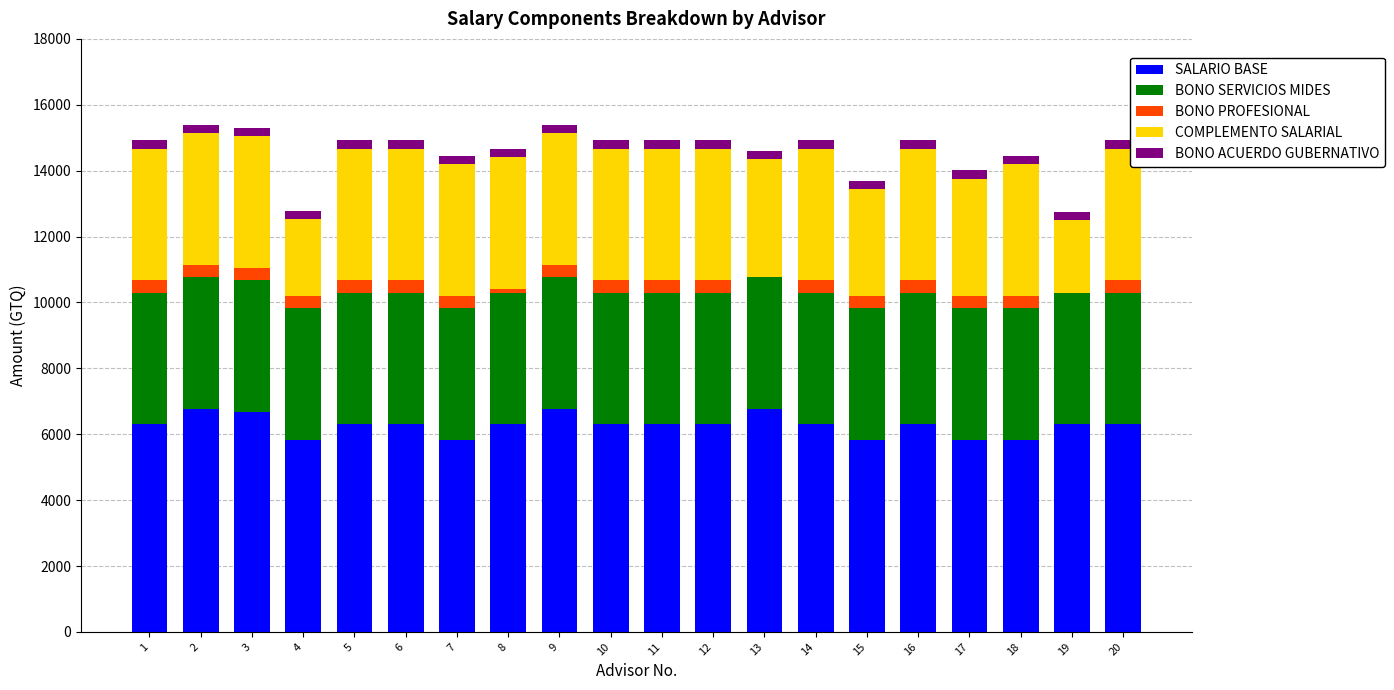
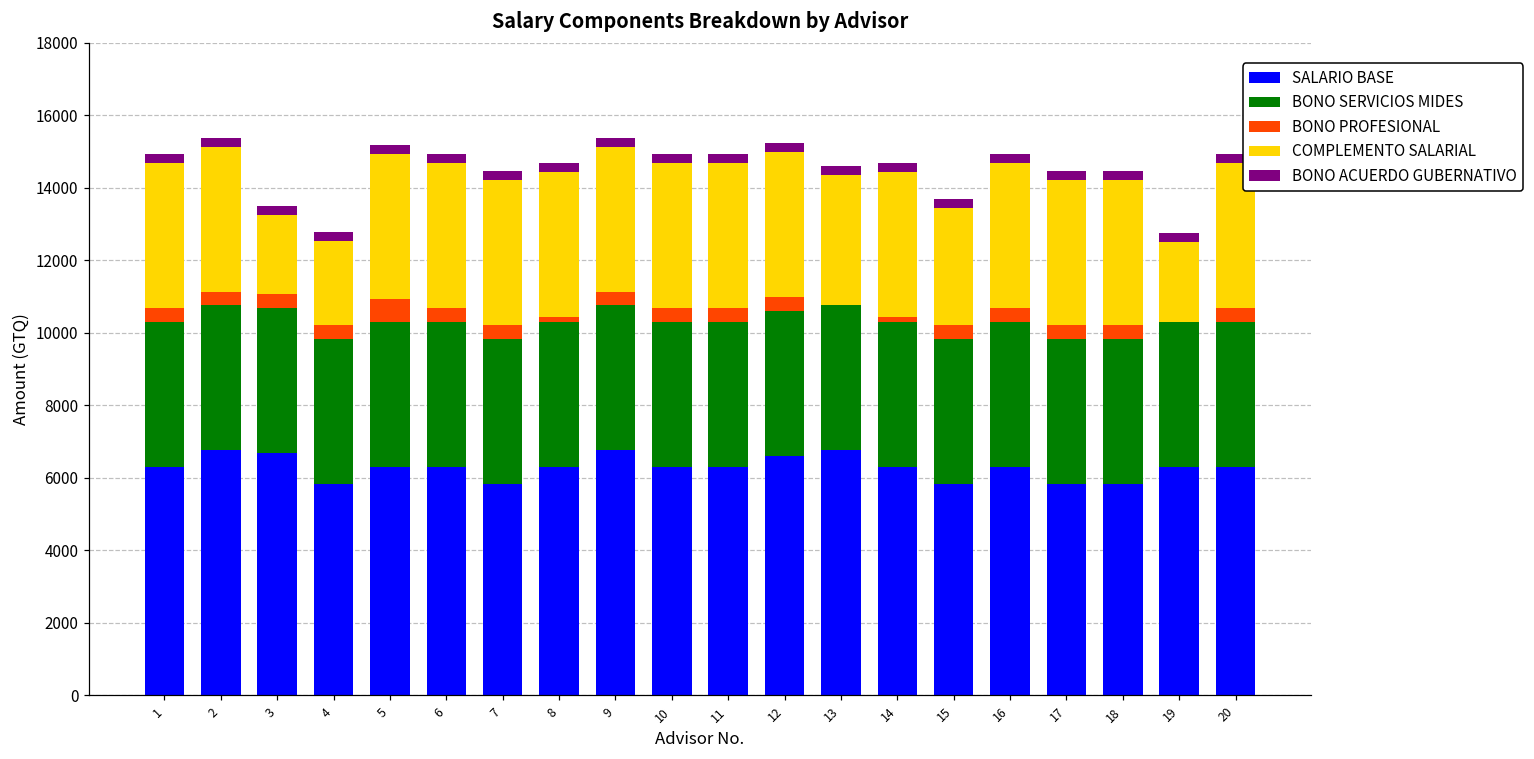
COMPLEMENTO SALARIAL, 3: 4000 -> 2200
BONO PROFESIONAL, 5: 400 -> 600
SALARIO BASE, 12: 6300 -> 6600
BONO PROFESIONAL, 14: 400 -> 100
COMPLEMENTO SALARIAL, 17: 3600 -> 4000
